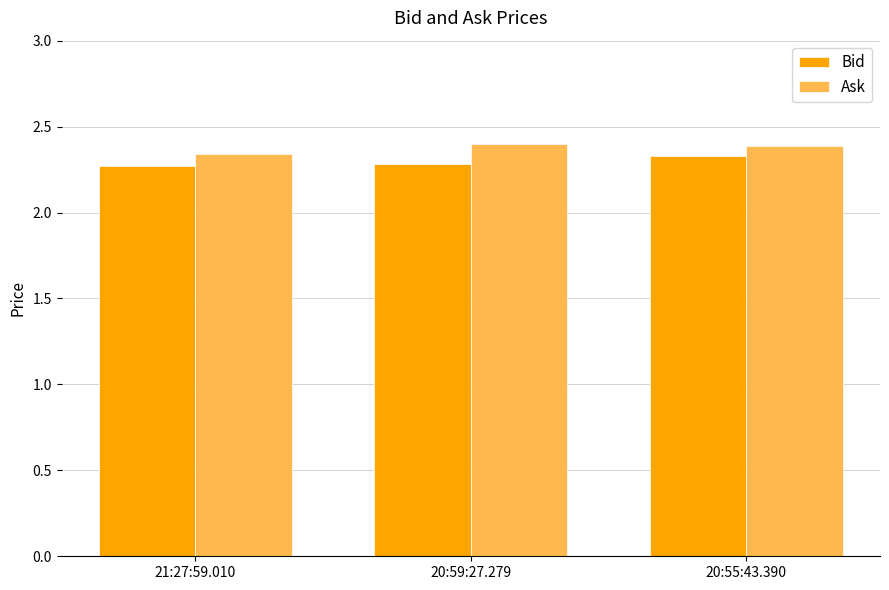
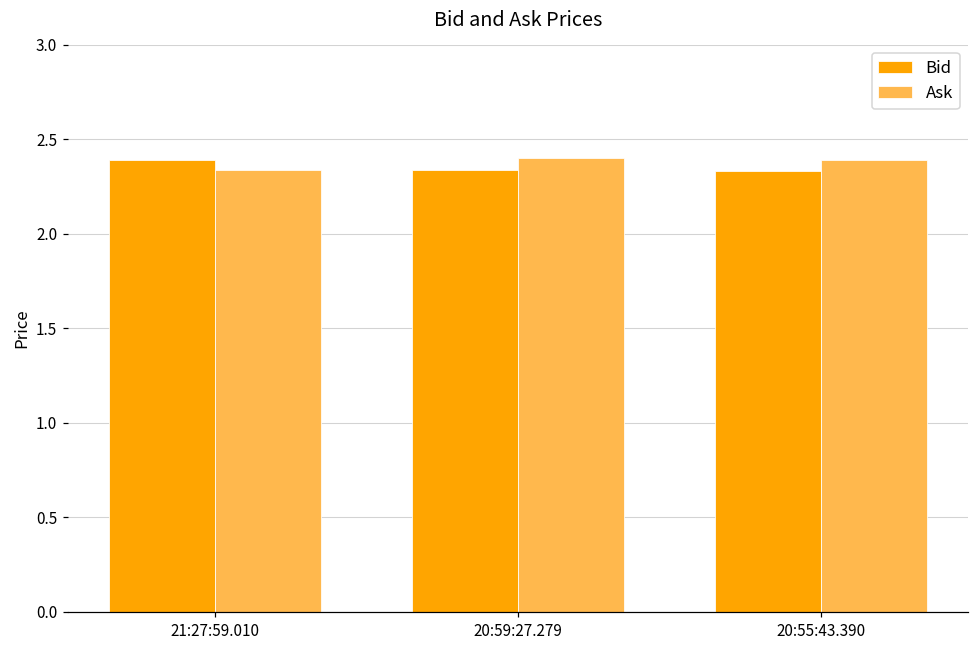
Bid, 21:27:59.010: 2.27 -> 2.39
Bid, 20:59:27.279: 2.28 -> 2.34
